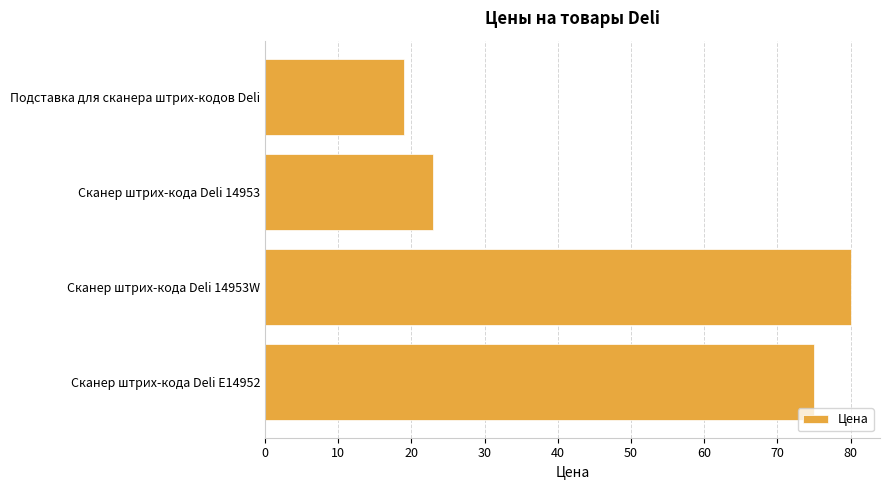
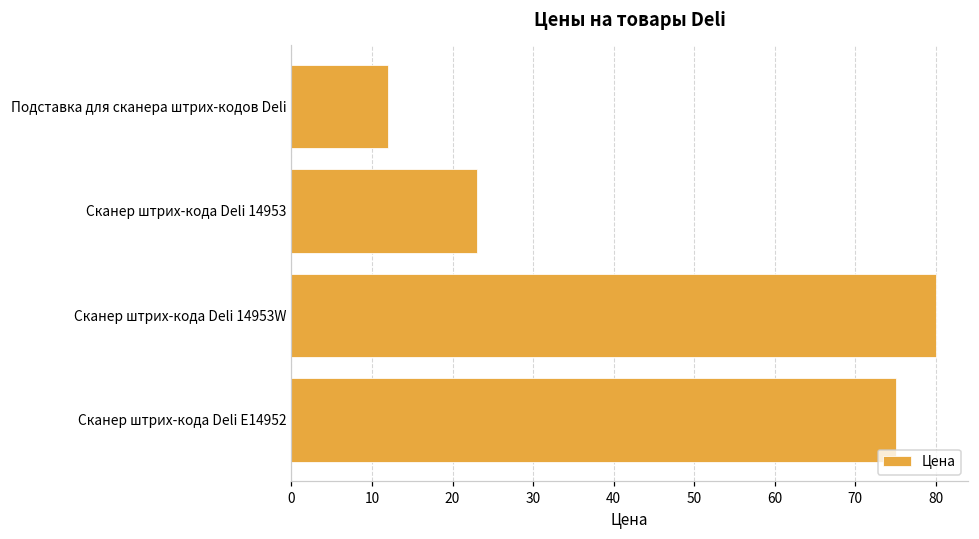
Подставка для сканера штрих-кодов Deli: 19 -> 12
